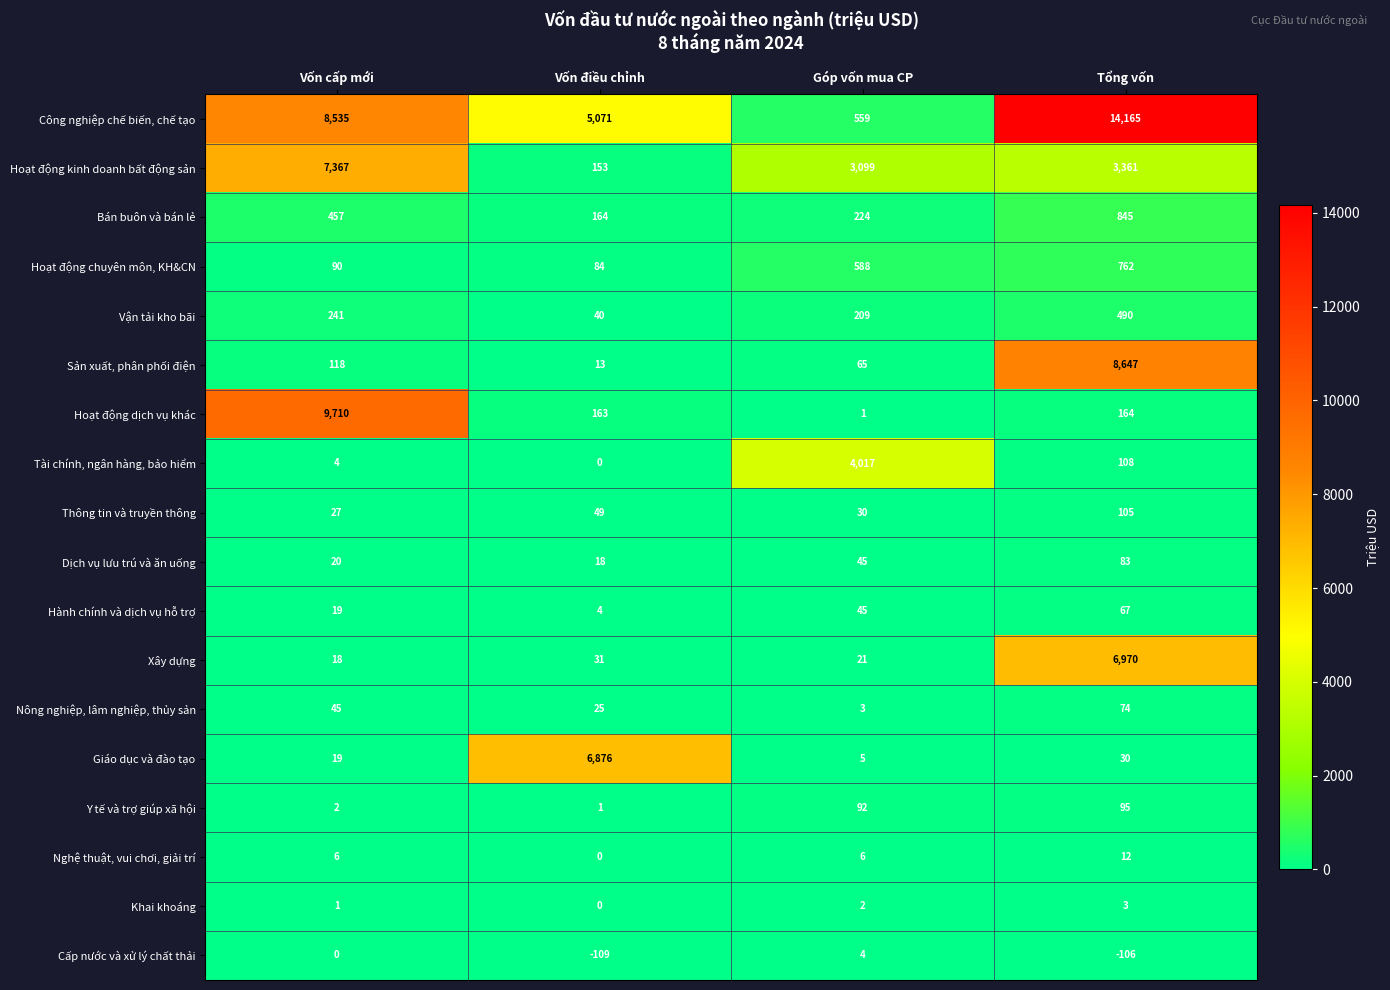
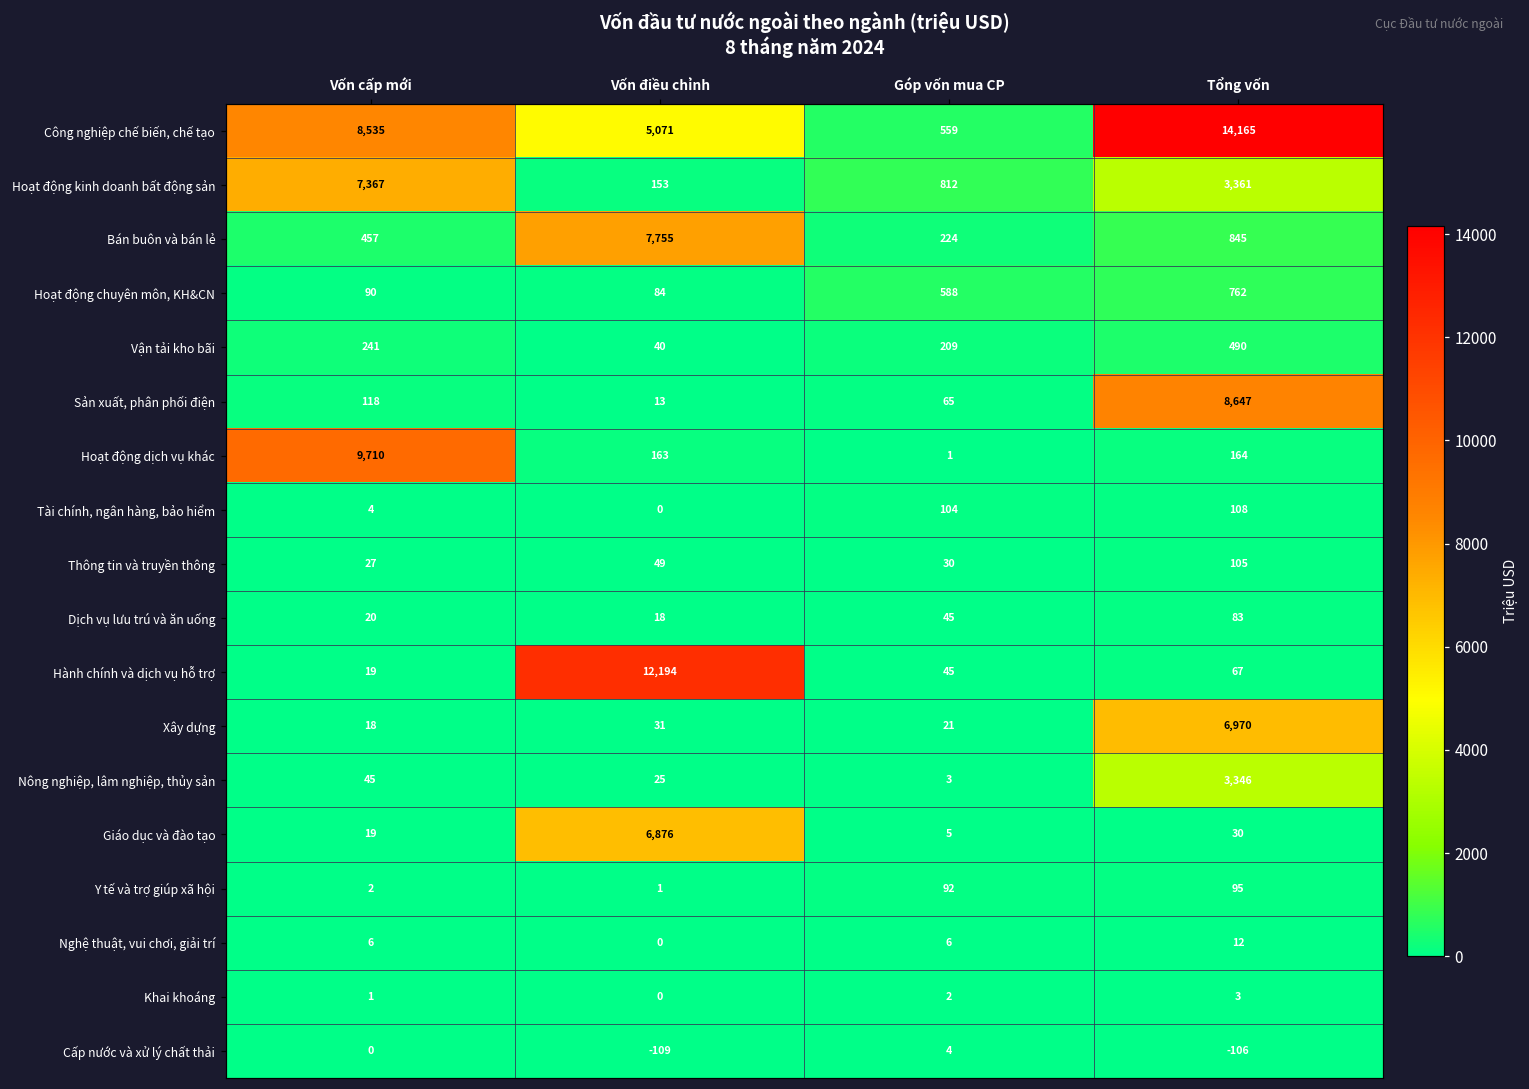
Hoạt động kinh doanh bất động sản, Góp vốn mua CP: 3,099 -> 812
Bán buôn và bán lẻ, Vốn điều chỉnh: 164 -> 7,755
Tài chính, ngân hàng, bảo hiểm, Góp vốn mua CP: 4,017 -> 104
Hành chính và dịch vụ hỗ trợ, Vốn điều chỉnh: 4 -> 12,194
Nông nghiệp, lâm nghiệp, thủy sản, Tổng vốn: 74 -> 3,346
